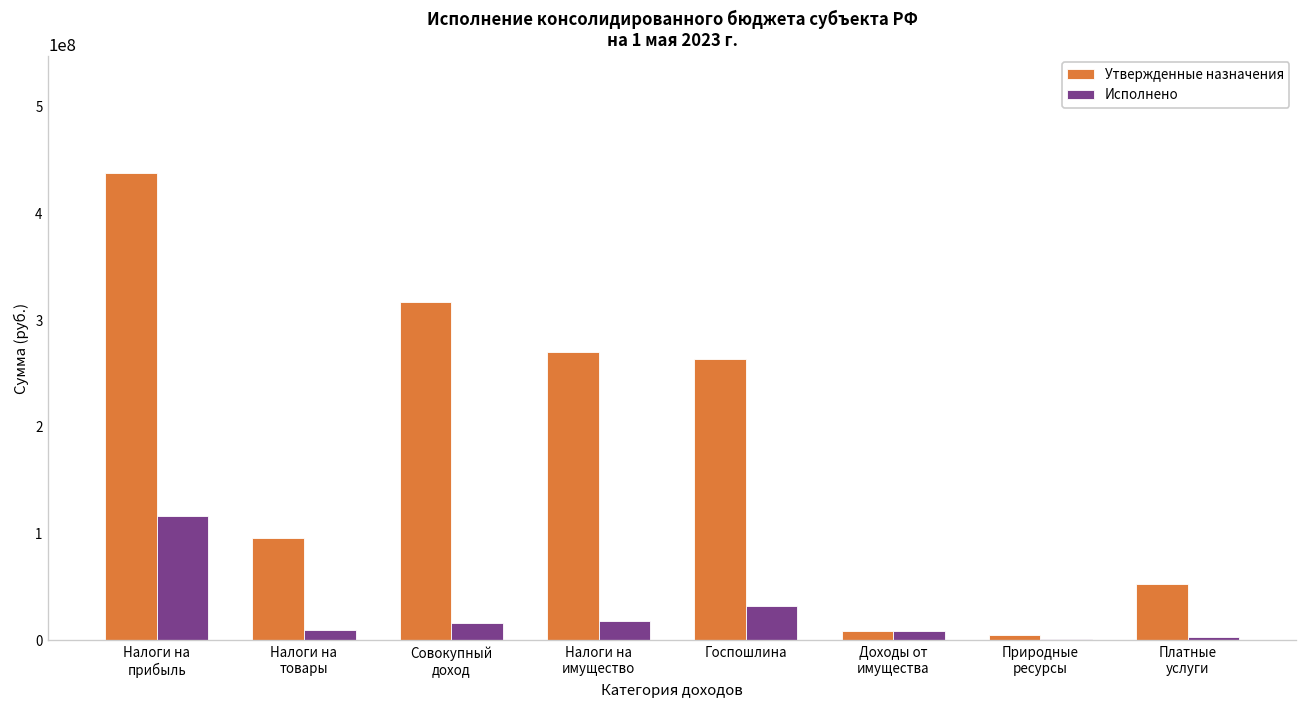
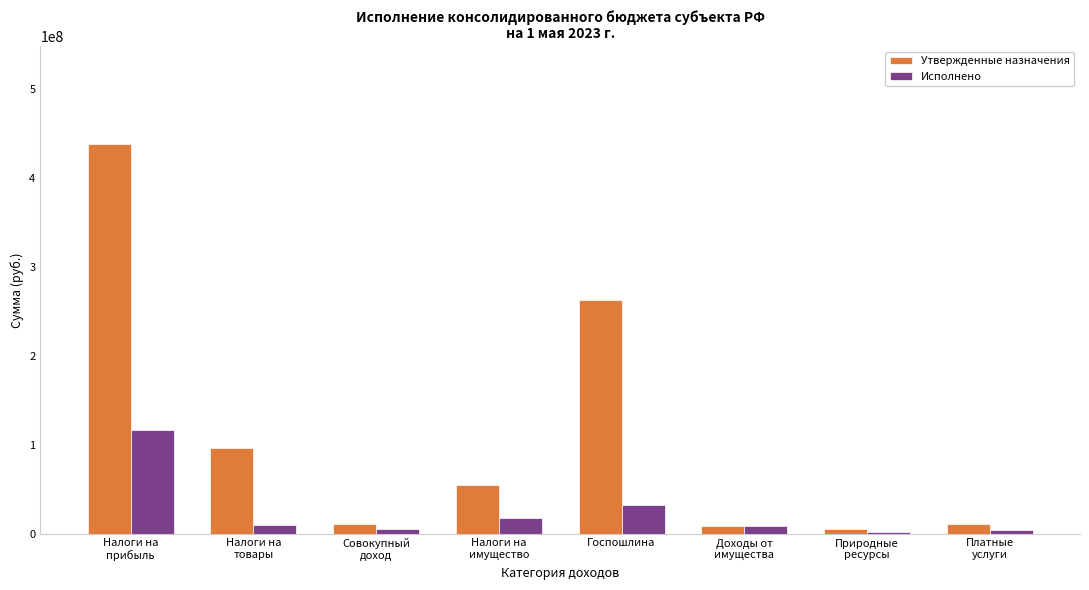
Утвержденные назначения, Совокупный доход: 320000000 -> 10000000
Исполнено, Совокупный доход: 20000000 -> 10000000
Утвержденные назначения, Налоги на имущество: 270000000 -> 60000000
Утвержденные назначения, Платные услуги: 50000000 -> 10000000
